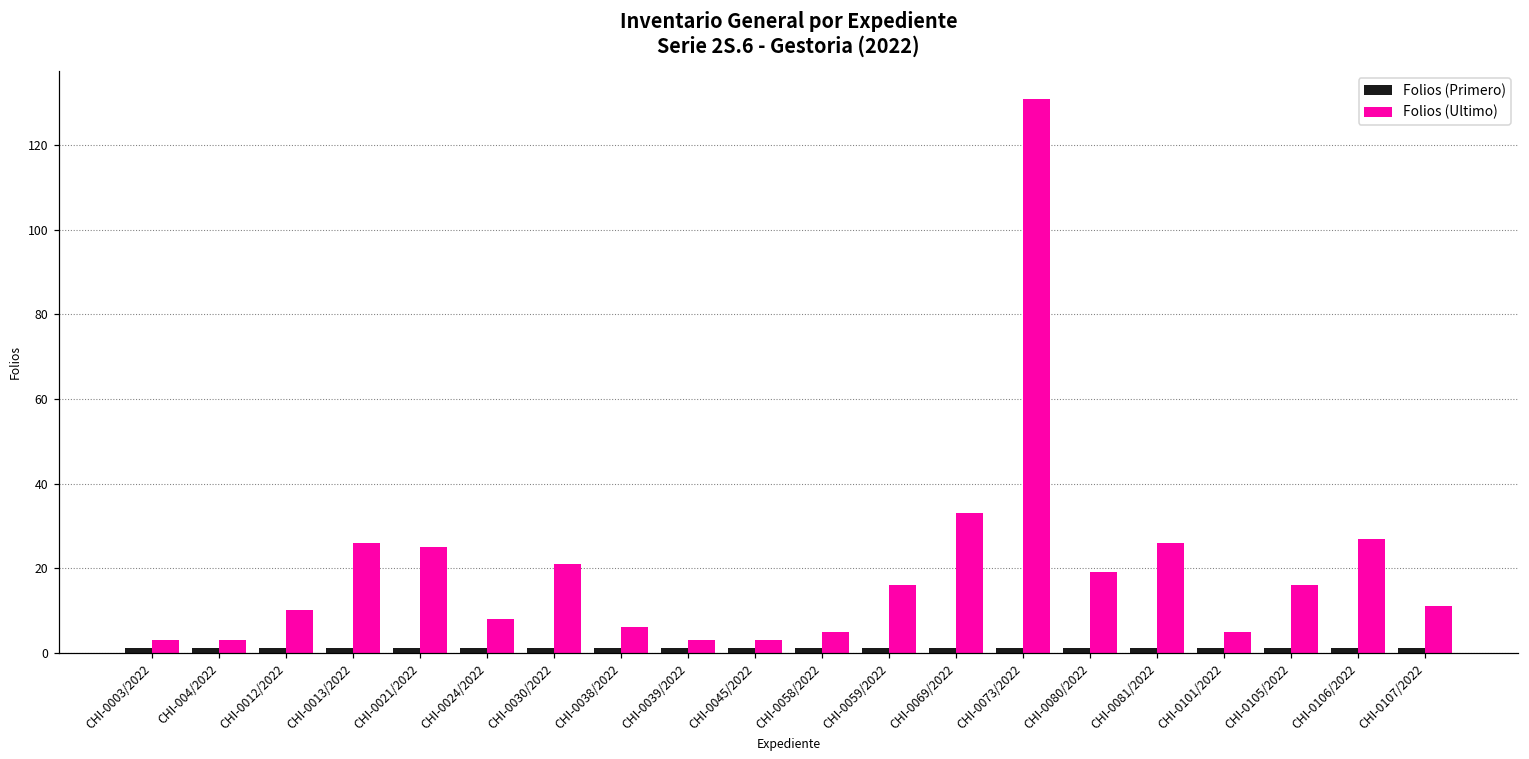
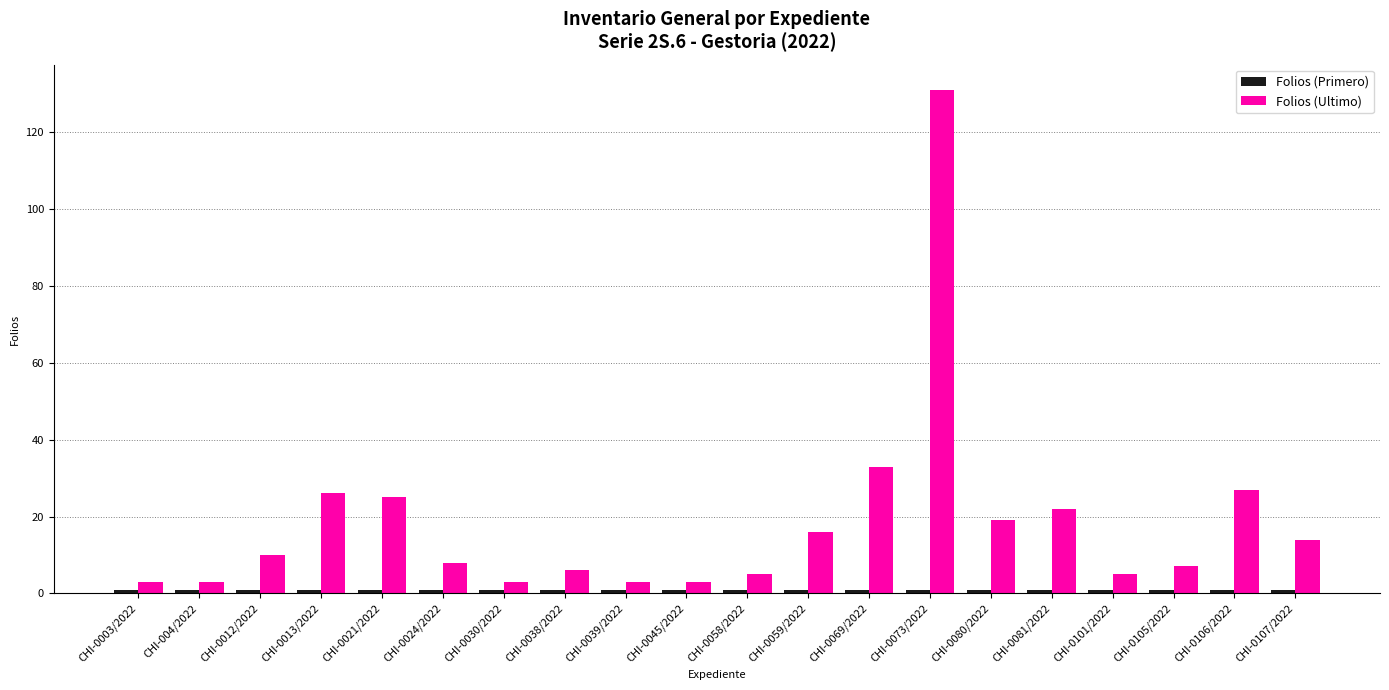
Folios (Ultimo), CHI-0030/2022: 21 -> 3
Folios (Ultimo), CHI-0081/2022: 26 -> 22
Folios (Ultimo), CHI-0105/2022: 16 -> 7
Folios (Ultimo), CHI-0107/2022: 11 -> 14
